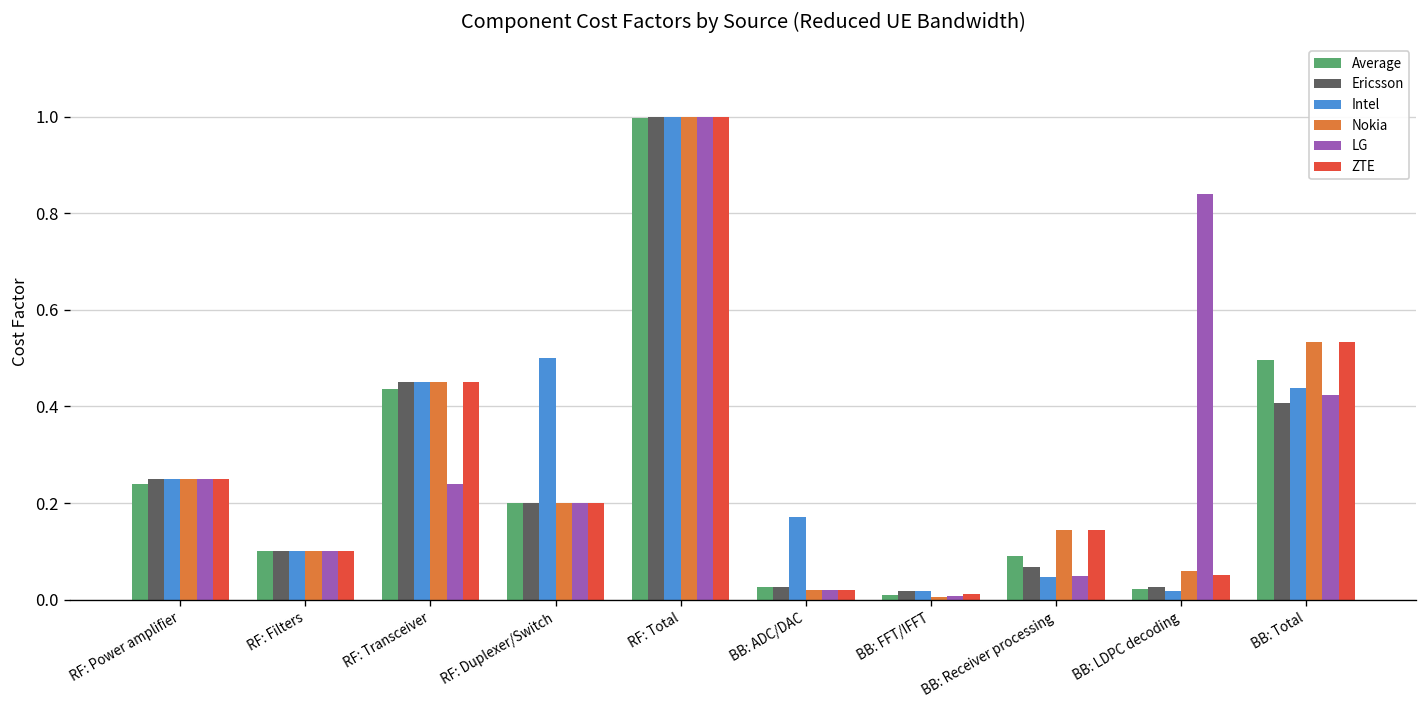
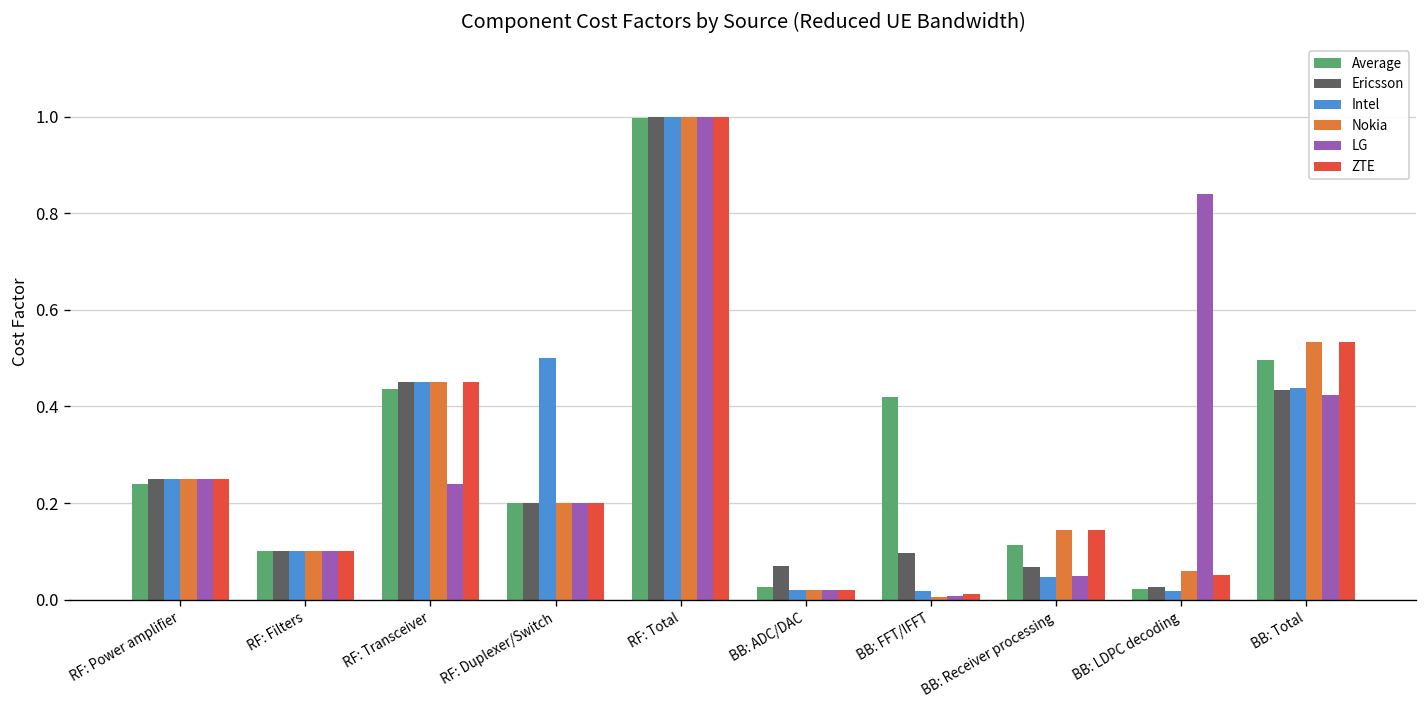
Ericsson, BB: ADC/DAC: 0.03 -> 0.07
Intel, BB: ADC/DAC: 0.17 -> 0.02
Average, BB: FFT/IFFT: 0.01 -> 0.42
Ericsson, BB: FFT/IFFT: 0.02 -> 0.10
Average, BB: Receiver processing: 0.09 -> 0.11
Ericsson, BB: Total: 0.41 -> 0.43
